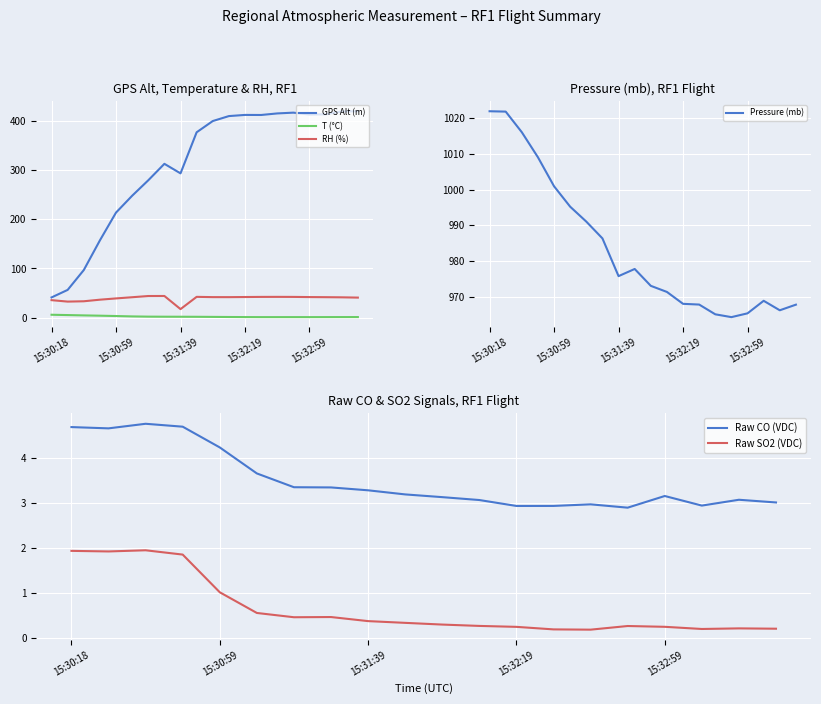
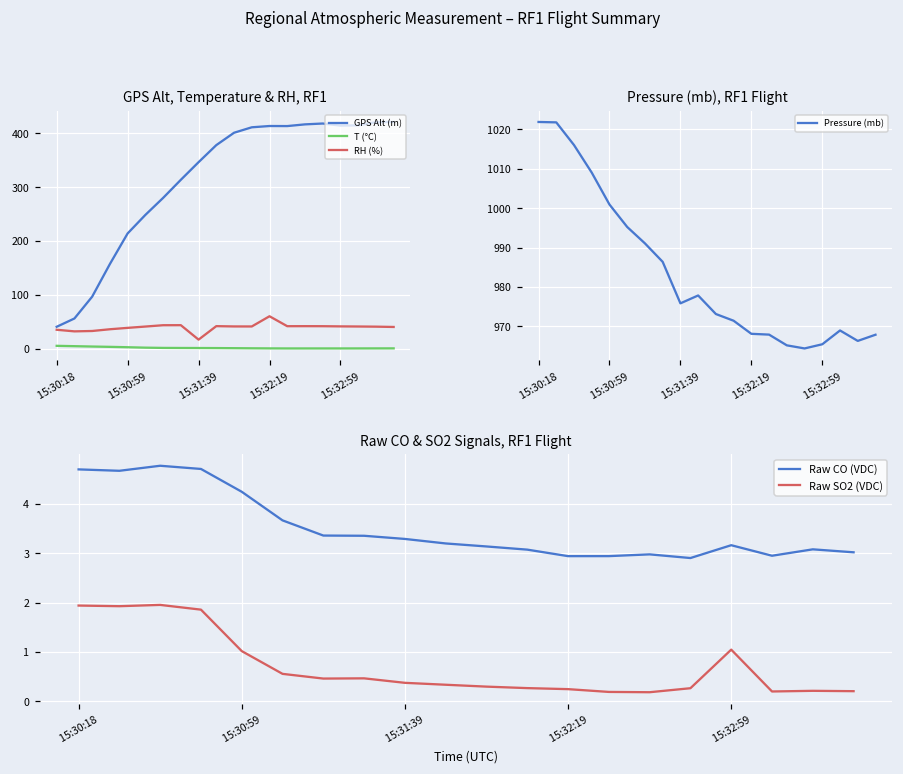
GPS Alt, Temperature & RH, RF1, GPS Alt (m), 15:31:39: 290 -> 350
GPS Alt, Temperature & RH, RF1, RH (%), 15:32:19: 40 -> 60
Raw CO & SO2 Signals, RF1 Flight, Raw SO2 (VDC), 15:32:59: 0.2 -> 1.0
